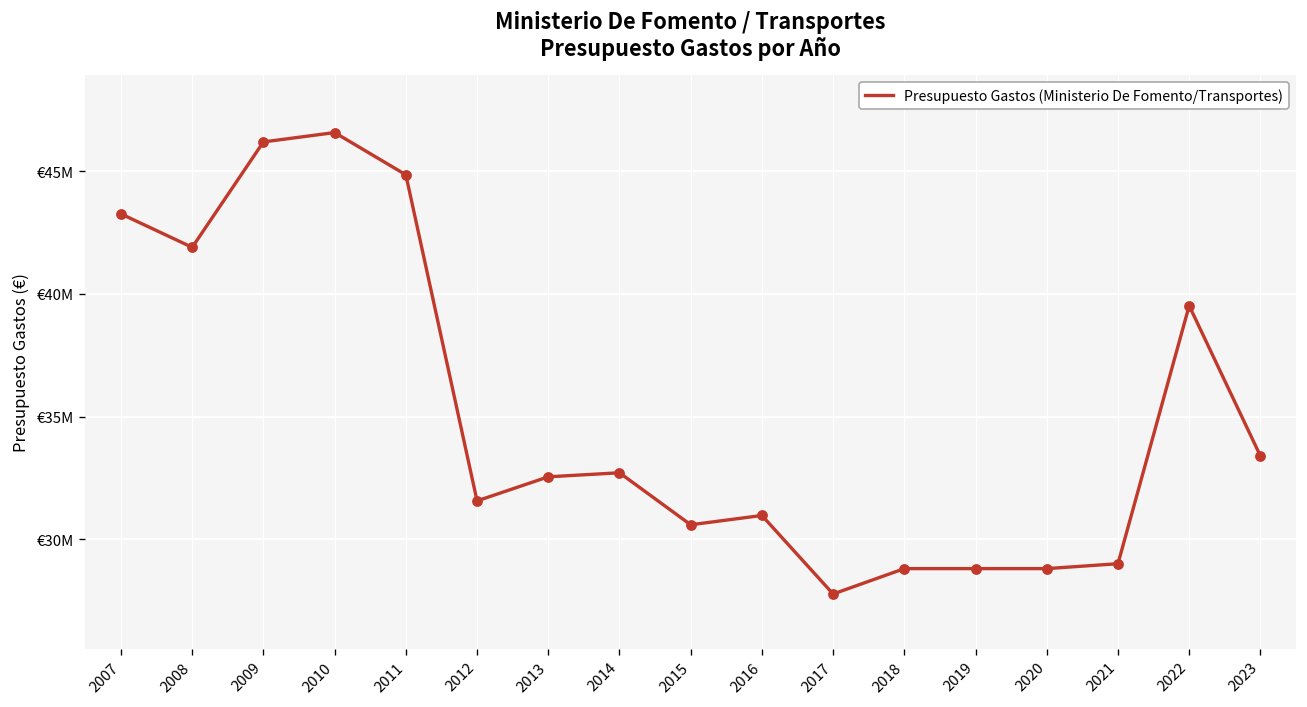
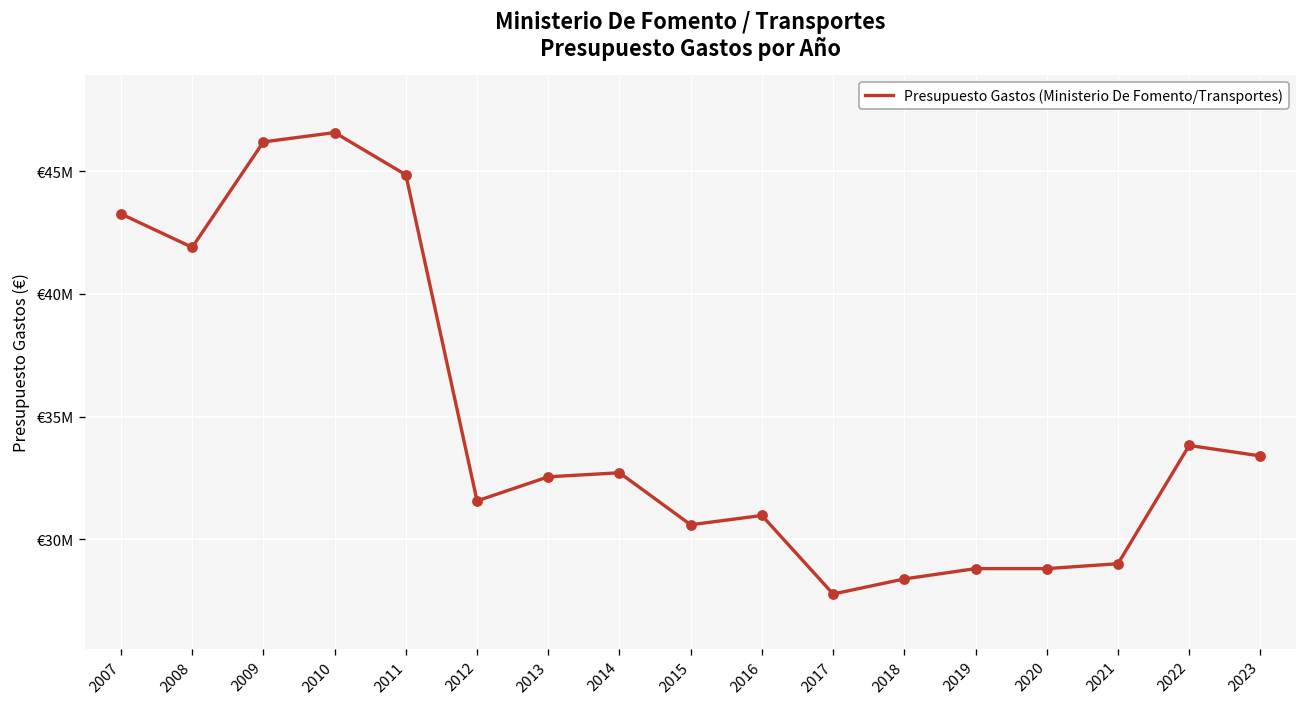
2018: €28800000 -> €28400000
2022: €39500000 -> €33800000
